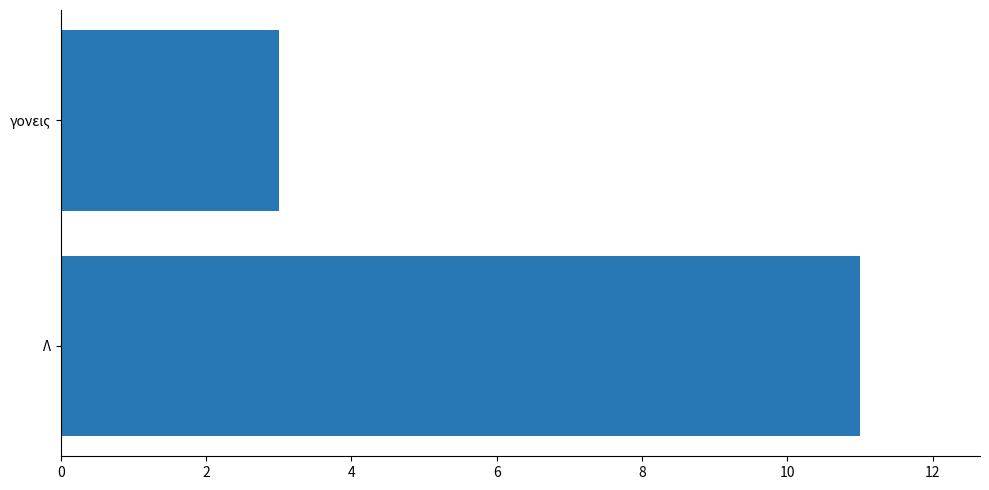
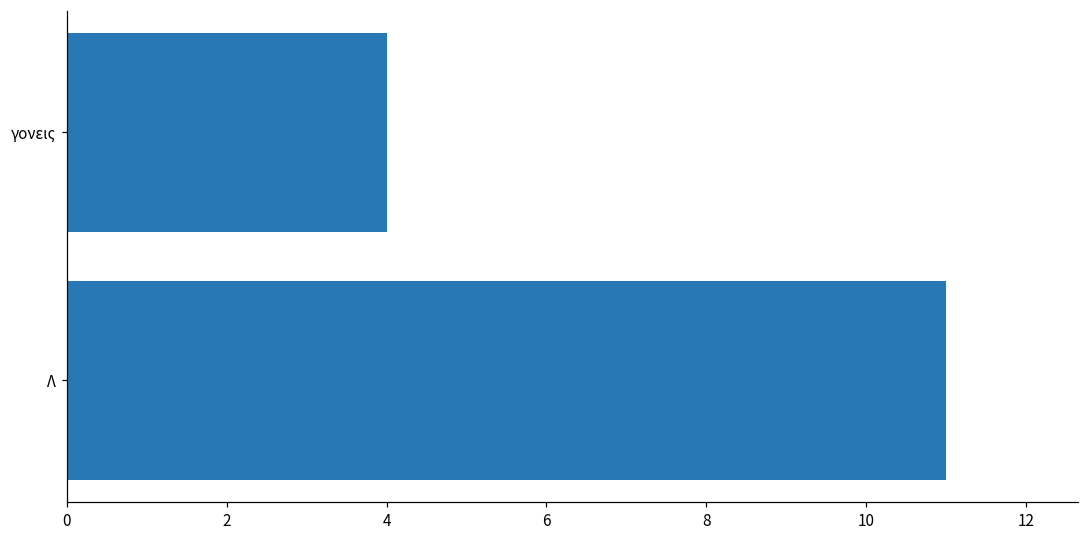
γονεις: 3 -> 4
